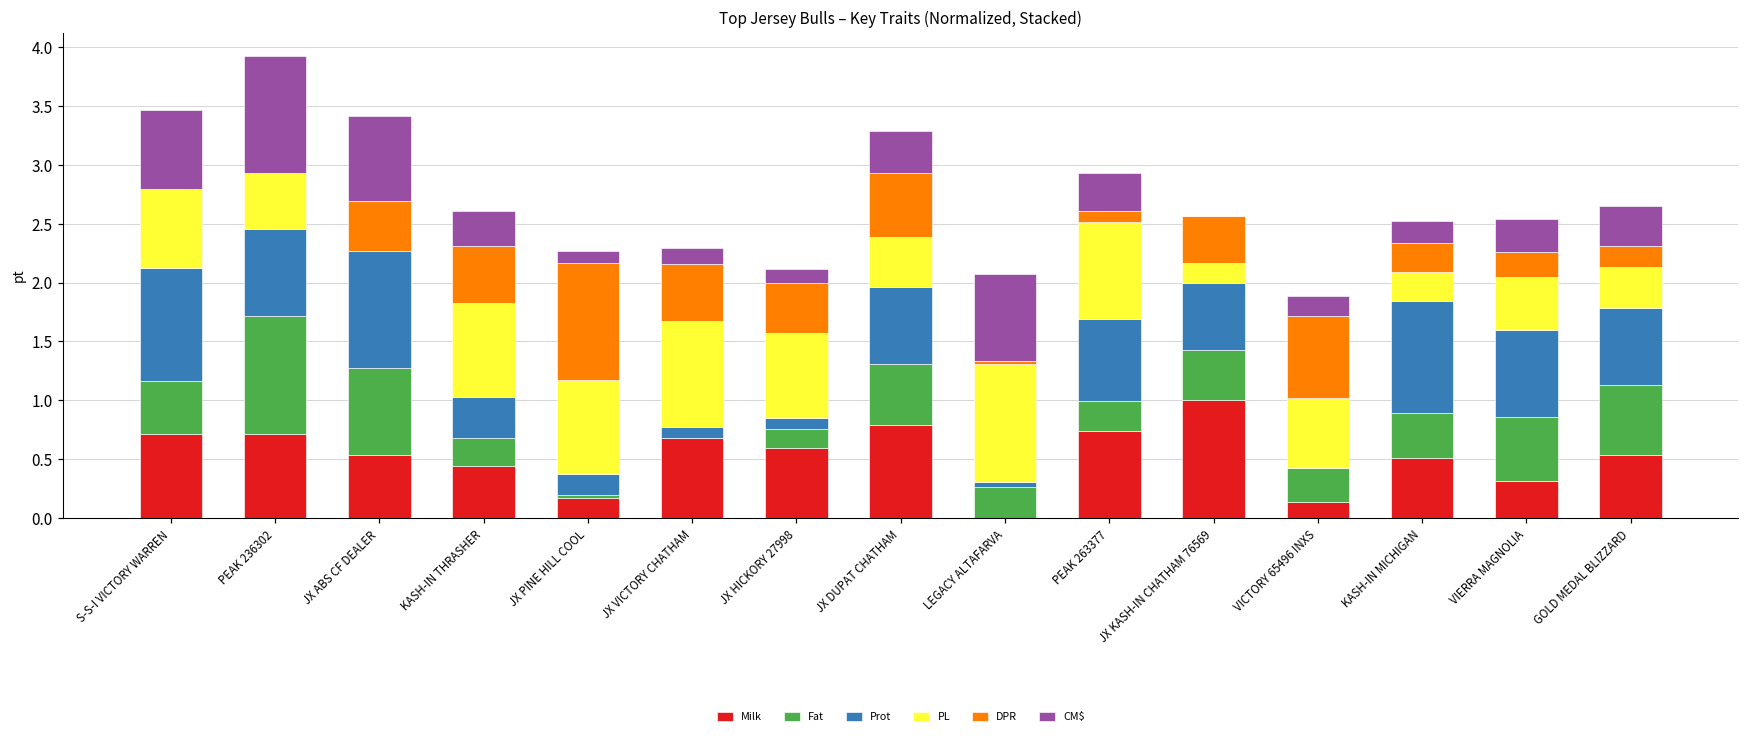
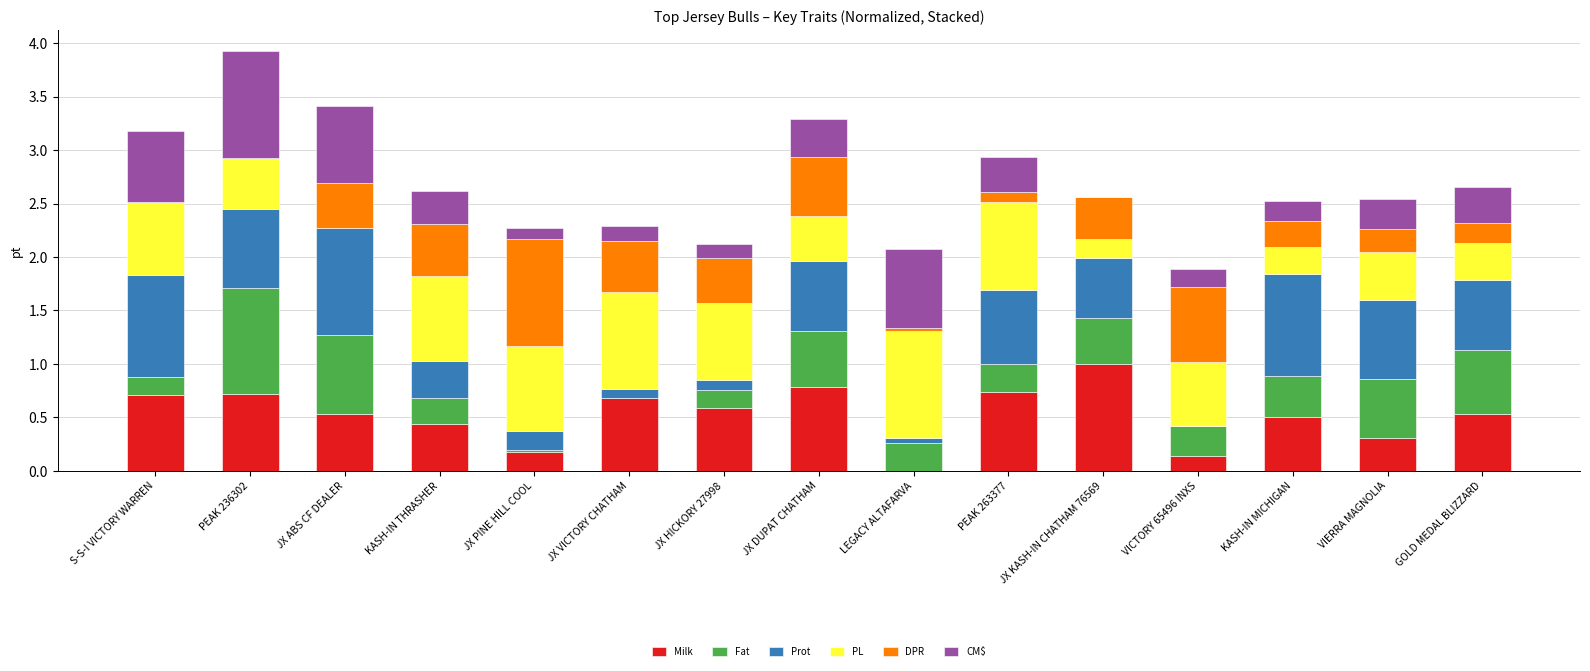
Fat, S-S-I VICTORY WARREN: 0.45 -> 0.17
